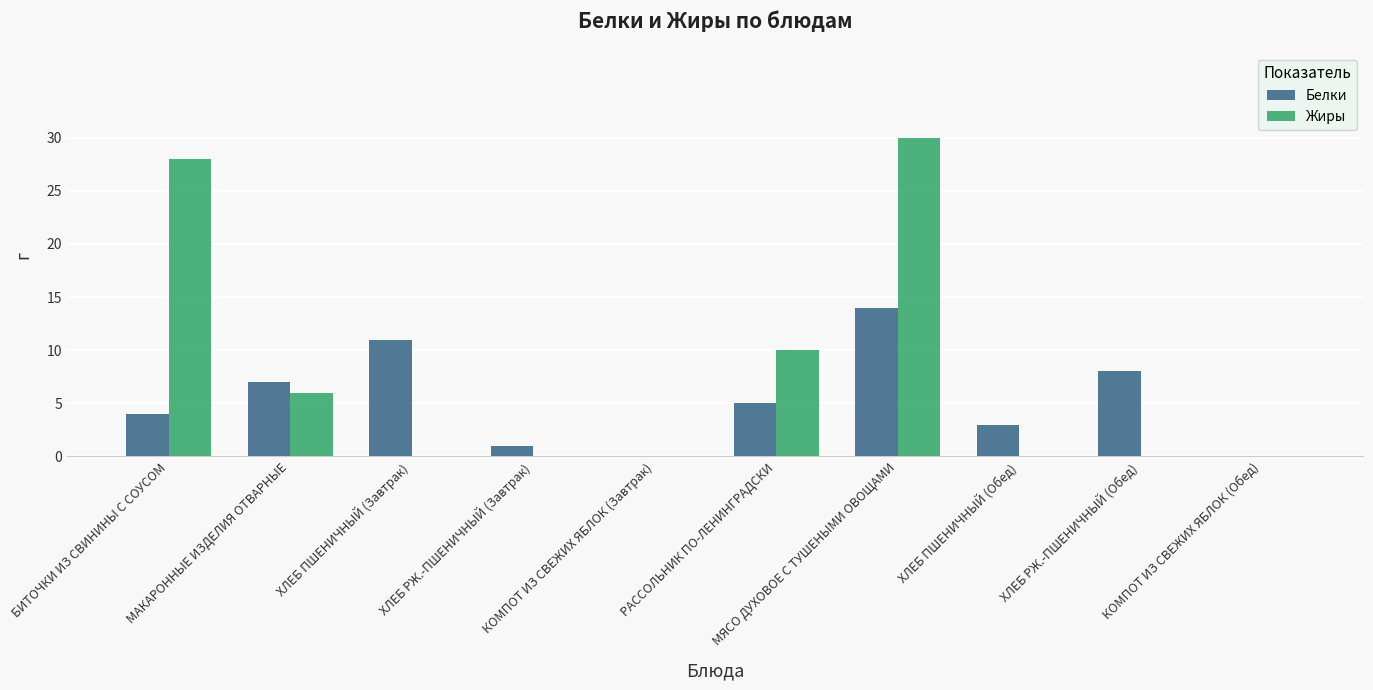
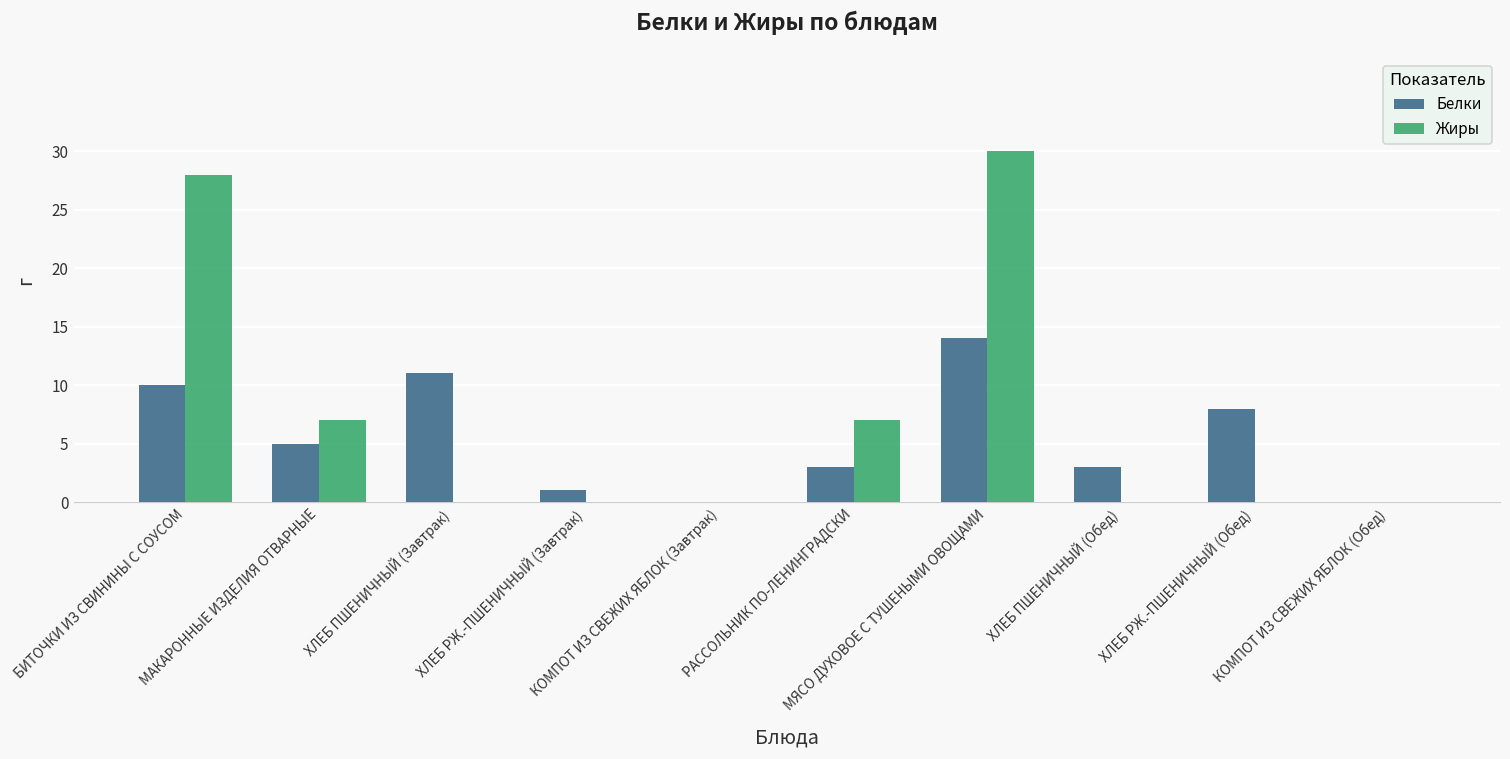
Белки, БИТОЧКИ ИЗ СВИНИНЫ С СОУСОМ: 4 -> 10
Белки, МАКАРОННЫЕ ИЗДЕЛИЯ ОТВАРНЫЕ: 7 -> 5
Жиры, МАКАРОННЫЕ ИЗДЕЛИЯ ОТВАРНЫЕ: 6 -> 7
Белки, РАССОЛЬНИК ПО-ЛЕНИНГРАДСКИ: 5 -> 3
Жиры, РАССОЛЬНИК ПО-ЛЕНИНГРАДСКИ: 10 -> 7
